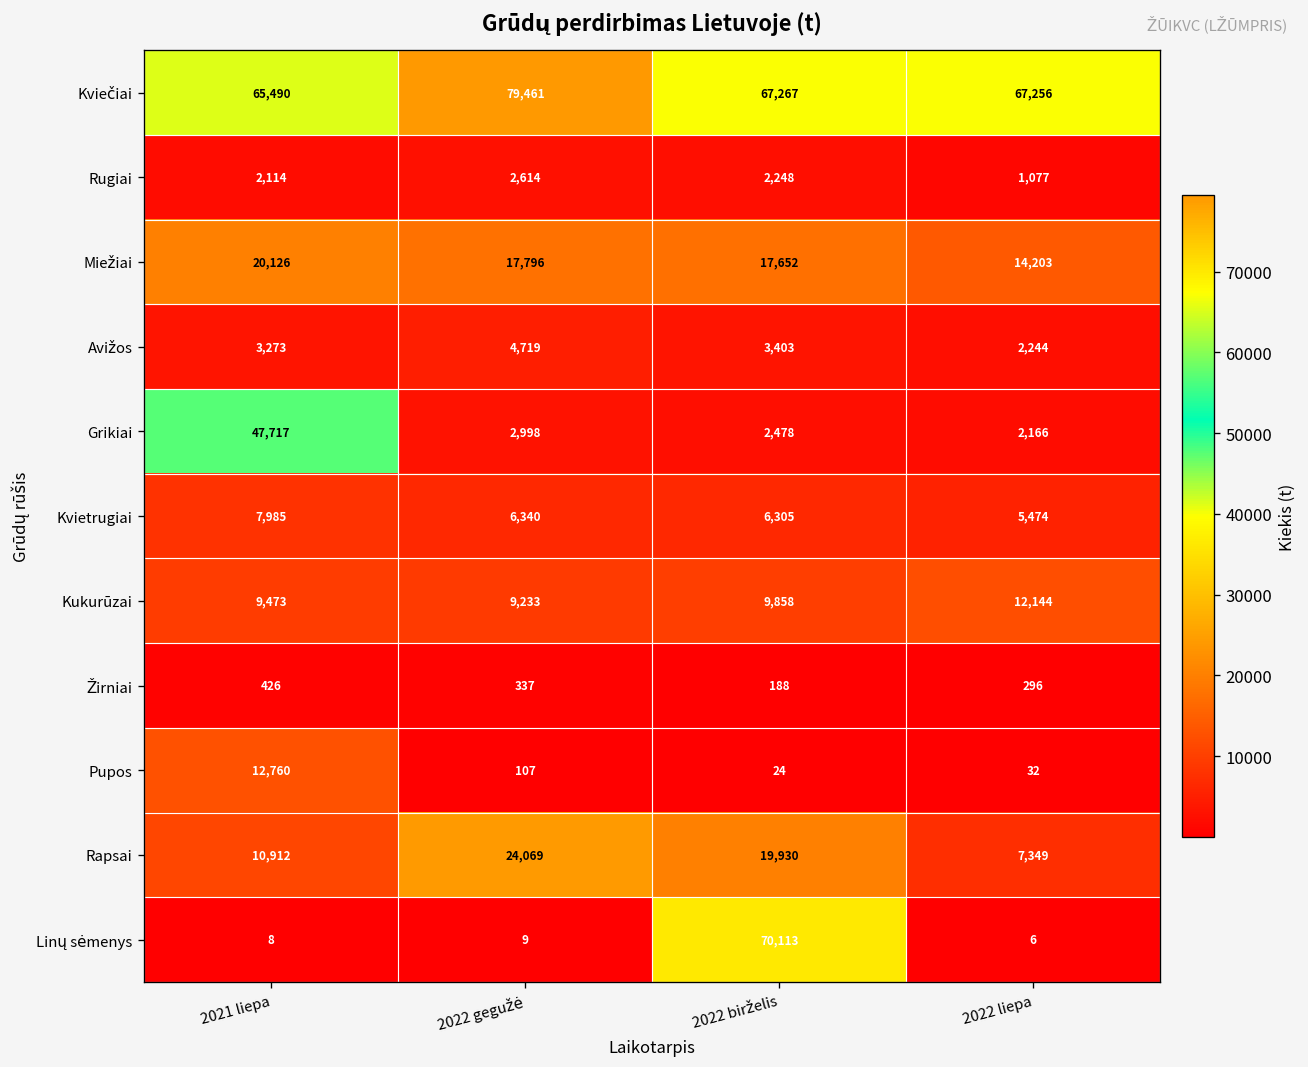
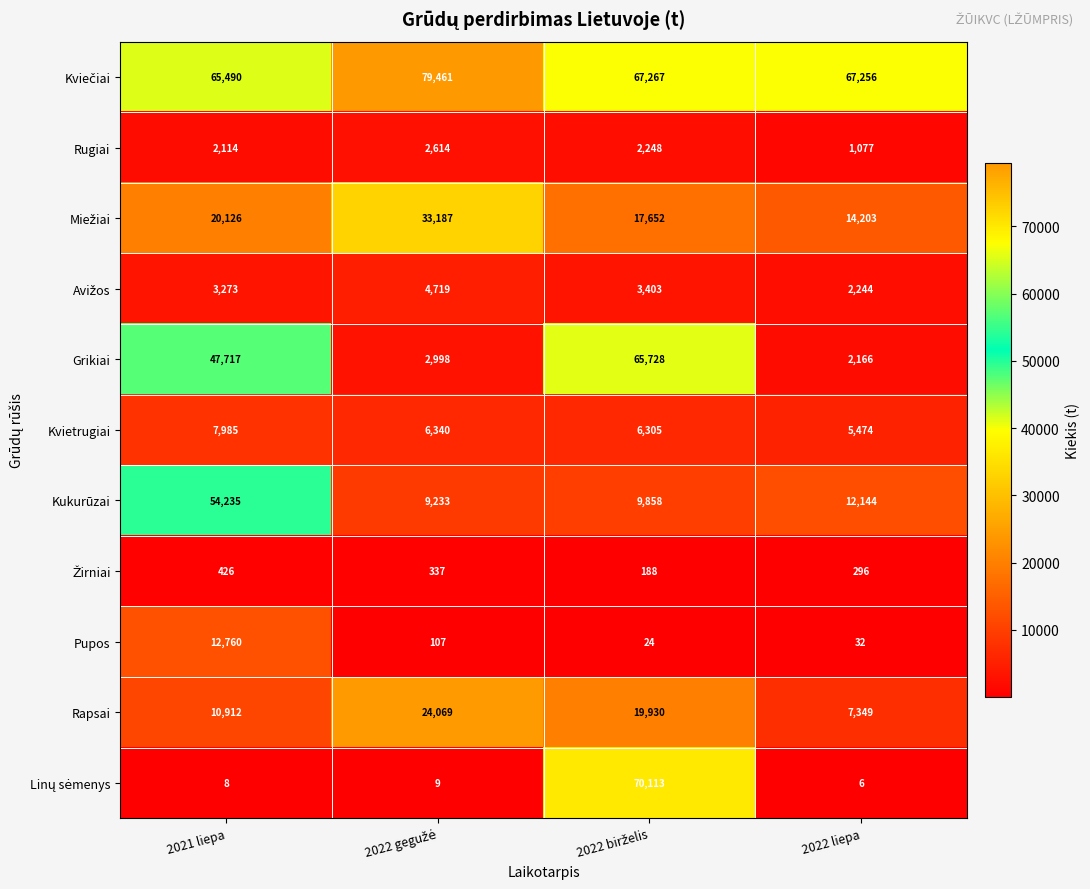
Miežiai, 2022 gegužė: 17,796 -> 33,187
Grikiai, 2022 birželis: 2,478 -> 65,728
Kukurūzai, 2021 liepa: 9,473 -> 54,235
